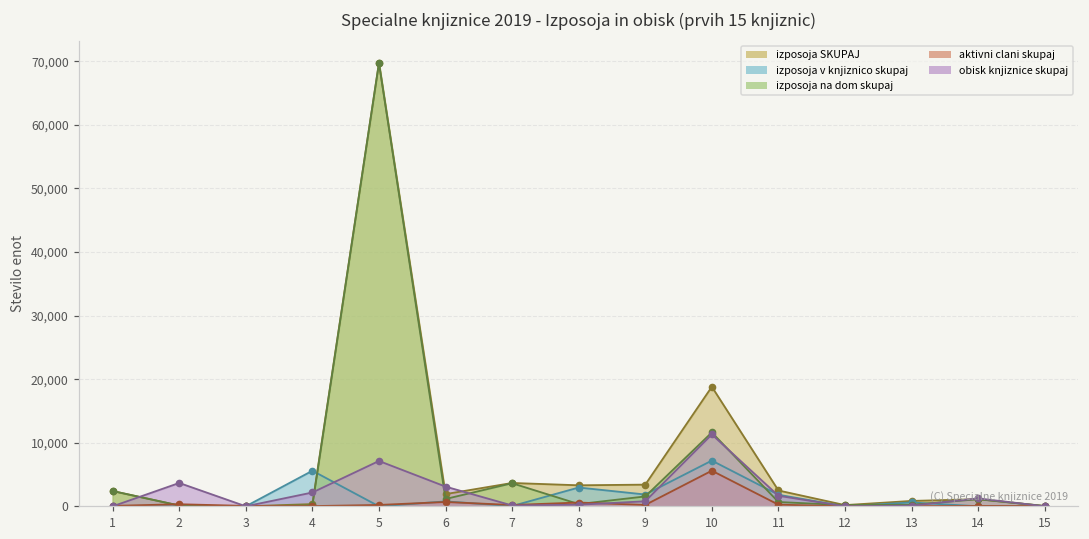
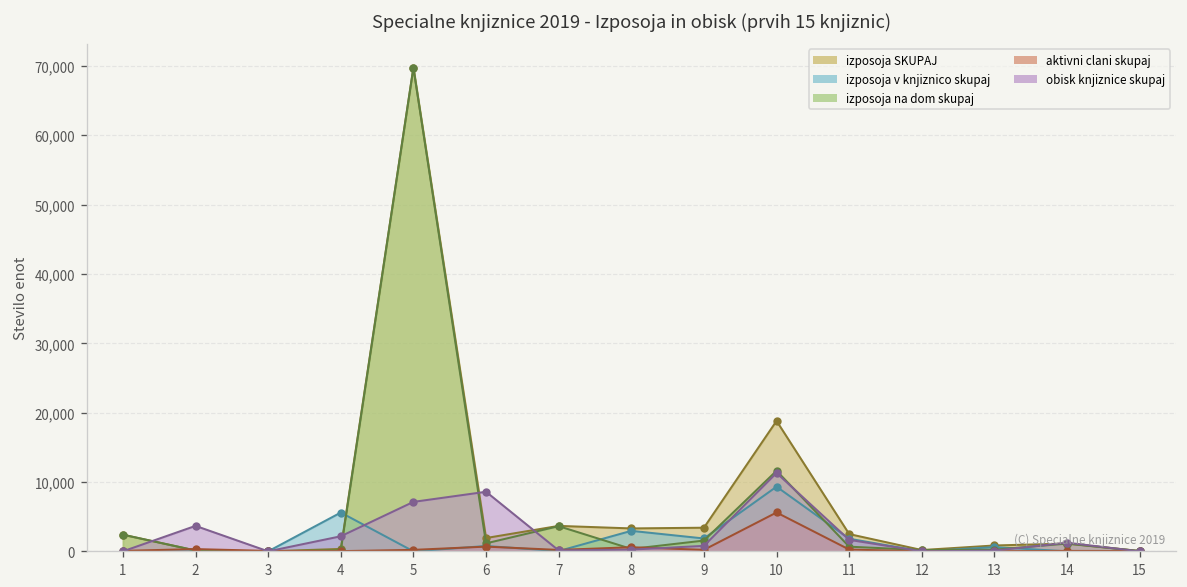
obisk knjiznice skupaj, 6: 3,000 -> 9,000
izposoja v knjiznico skupaj, 10: 7,000 -> 9,000
